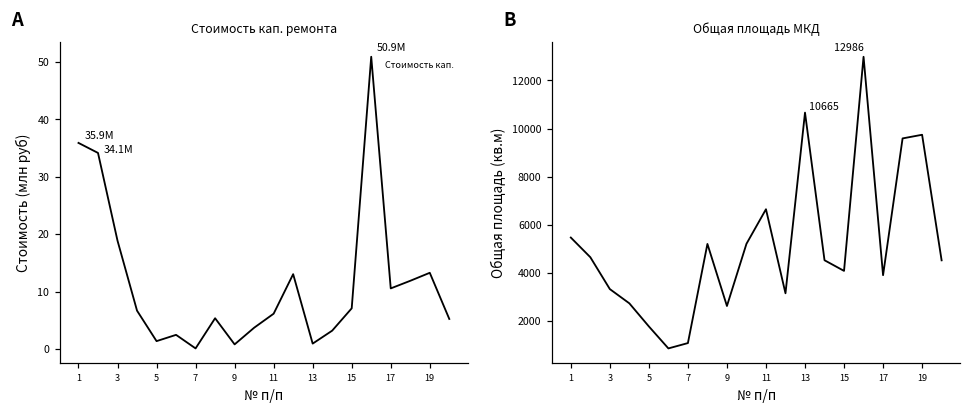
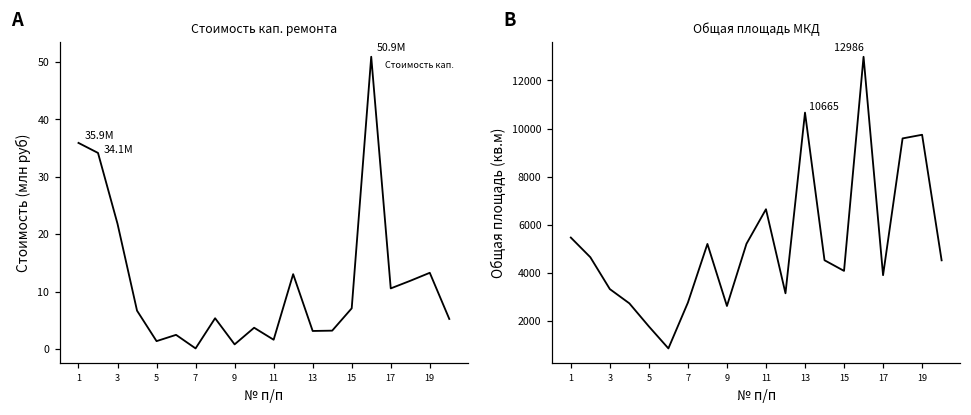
Стоимость кап. ремонта, 3: 19 -> 22
Стоимость кап. ремонта, 11: 6 -> 2
Стоимость кап. ремонта, 13: 1 -> 3
Общая площадь МКД, 7: 1100 -> 2800
